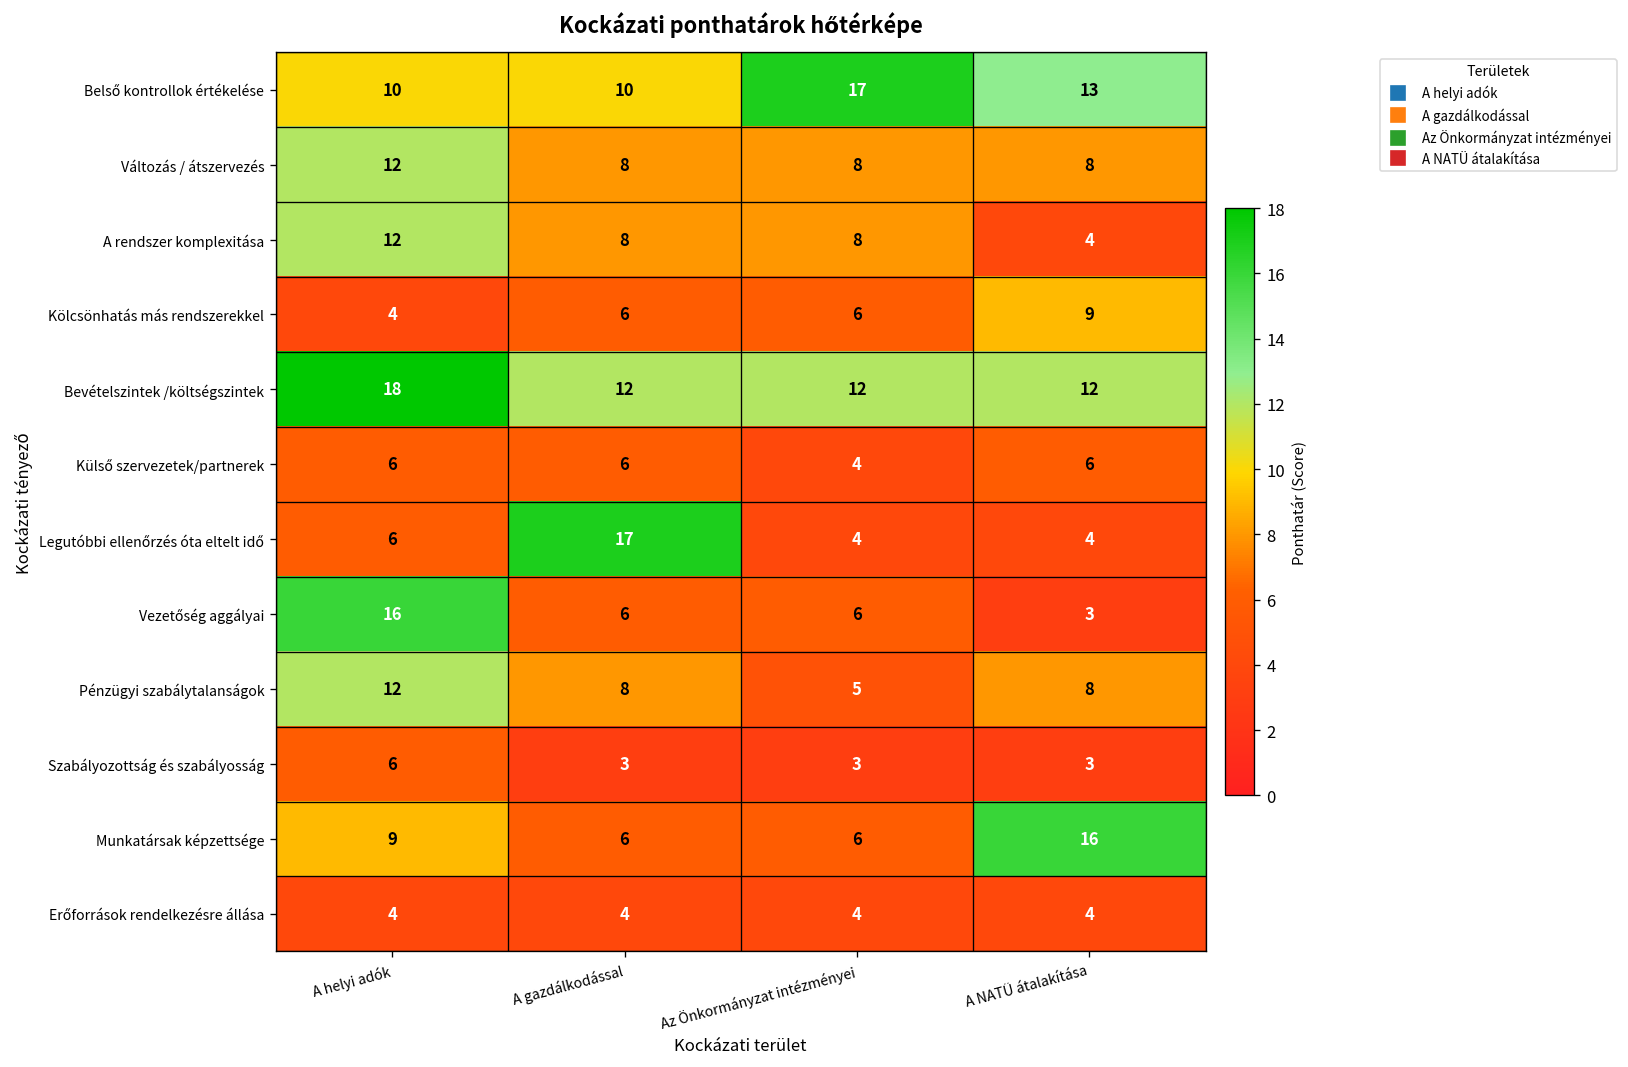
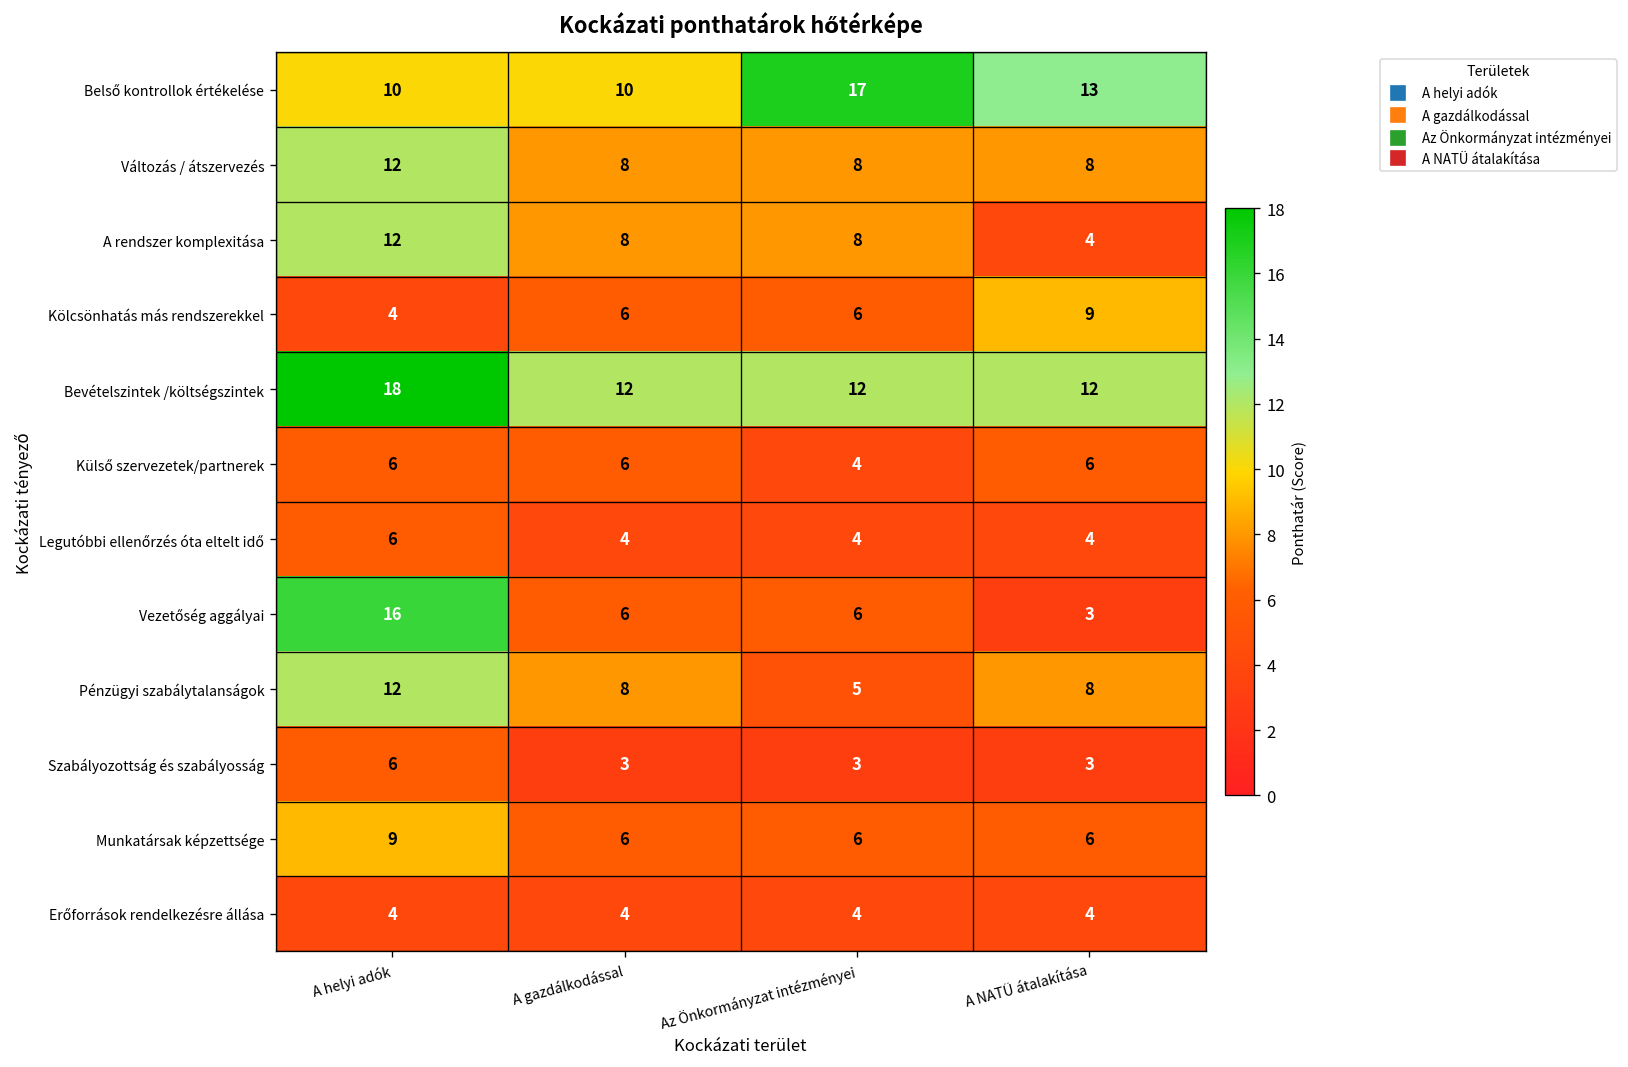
Legutóbbi ellenőrzés óta eltelt idő, A gazdálkodással: 17 -> 4
Munkatársak képzettsége, A NATÜ átalakítása: 16 -> 6
